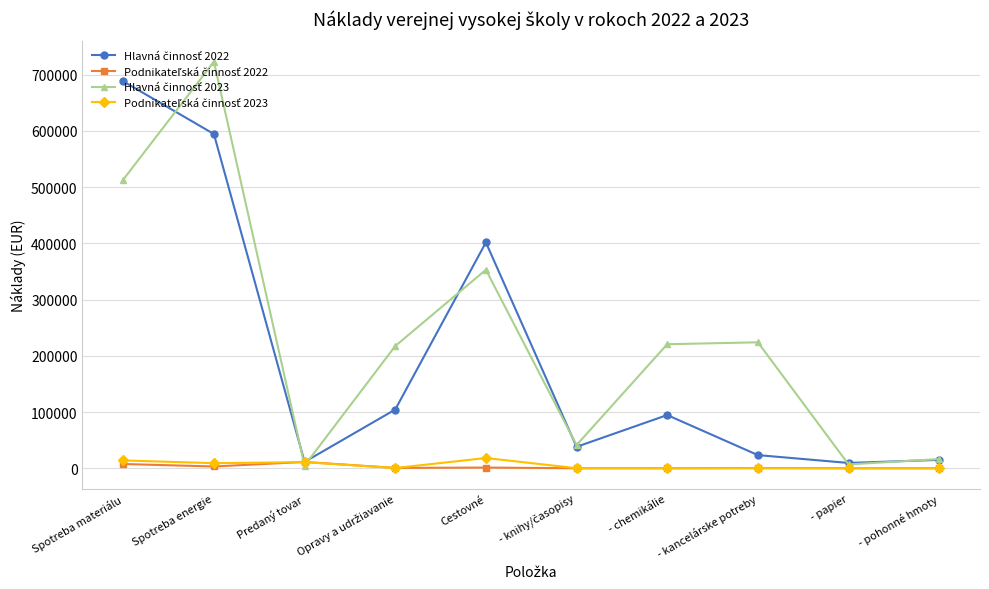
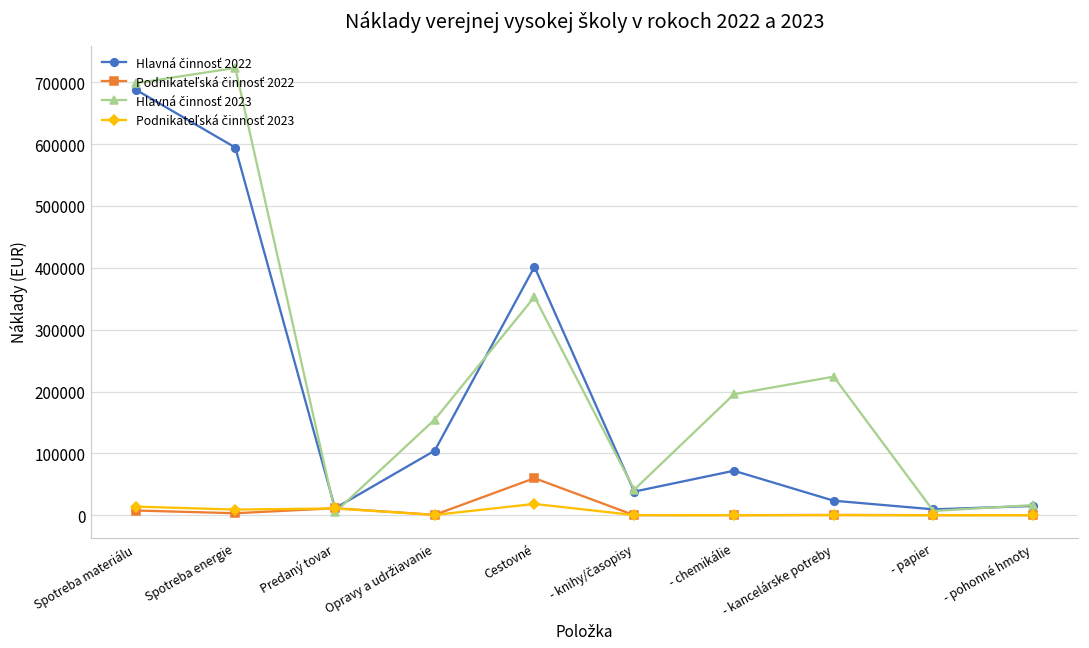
Hlavná činnosť 2023, Spotreba materiálu: 510000 -> 700000
Hlavná činnosť 2023, Opravy a udržiavanie: 220000 -> 150000
Podnikateľská činnosť 2022, Cestovné: 0 -> 60000
Hlavná činnosť 2022, - chemikálie: 90000 -> 70000
Hlavná činnosť 2023, - chemikálie: 220000 -> 200000
